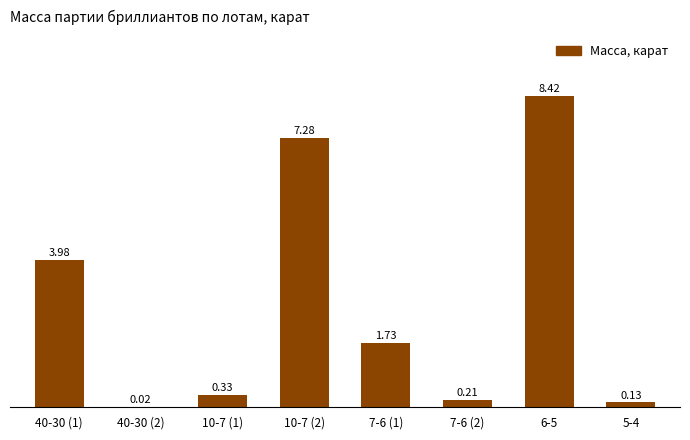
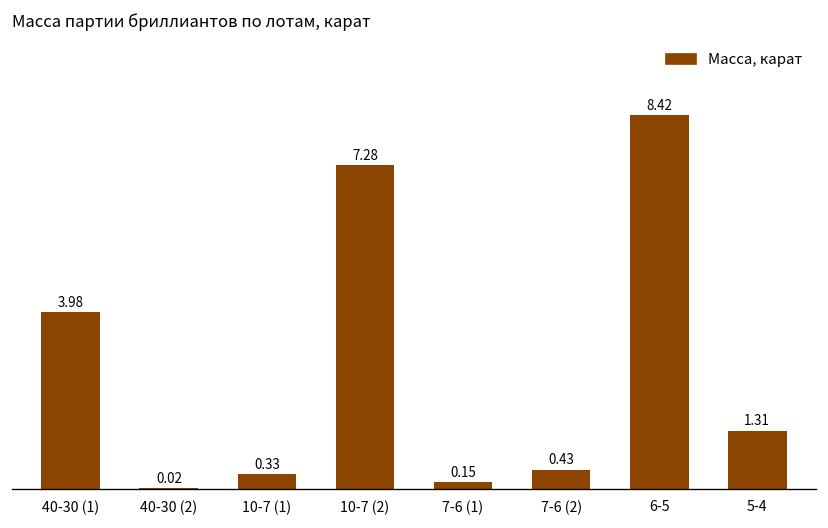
7-6 (1): 1.73 -> 0.15
7-6 (2): 0.21 -> 0.43
5-4: 0.13 -> 1.31
